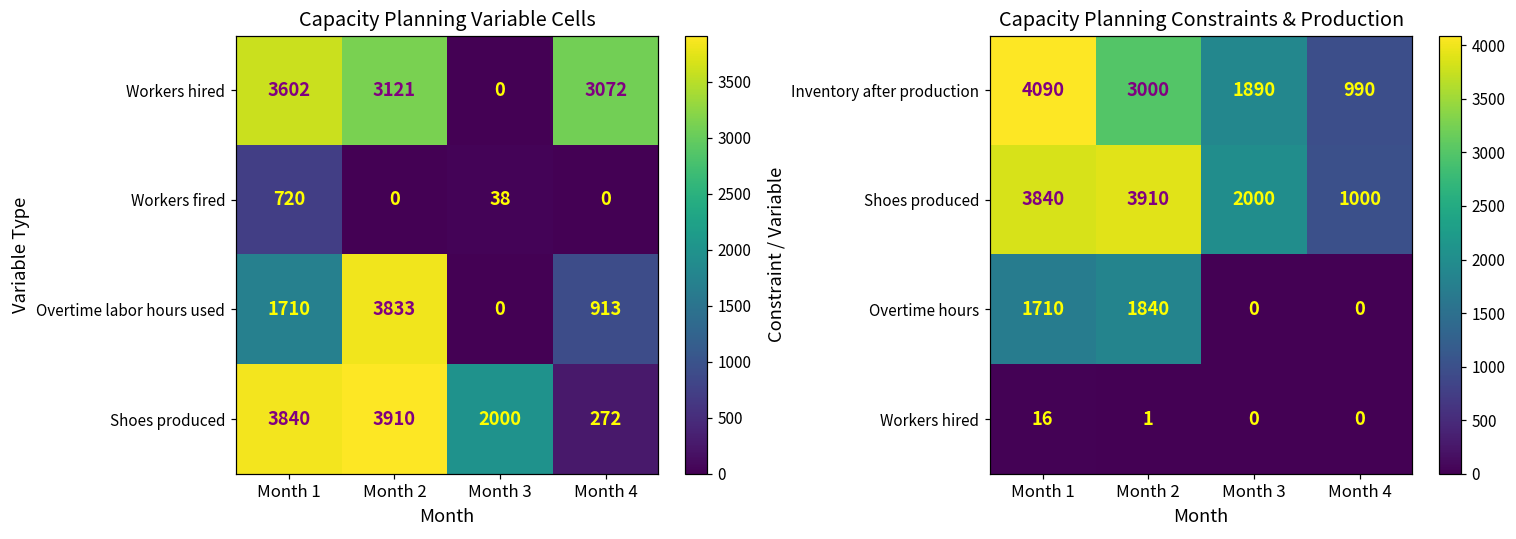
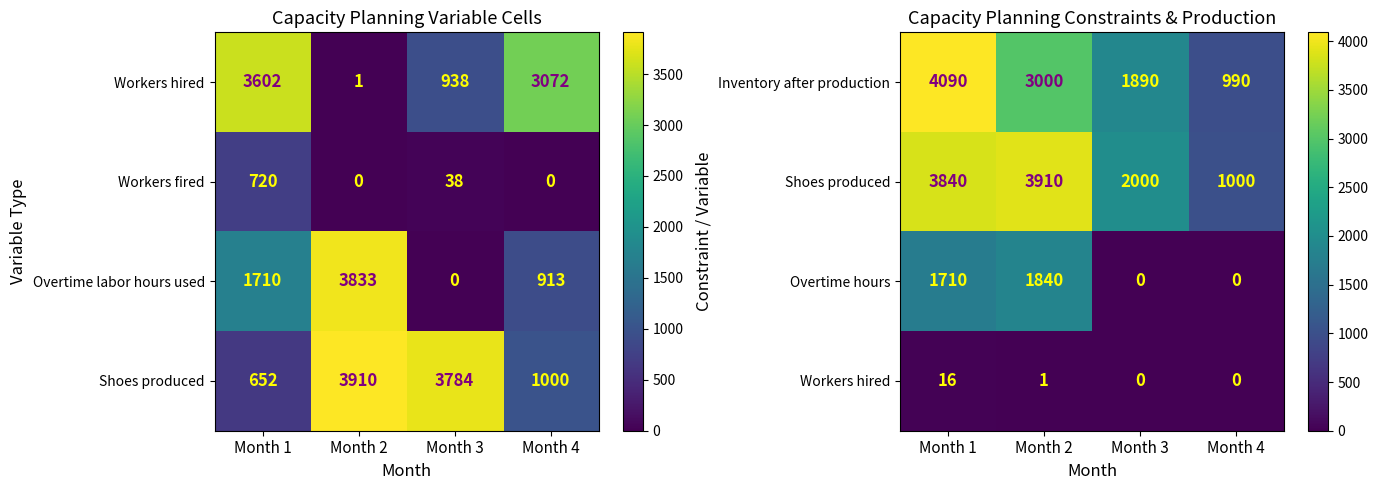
Capacity Planning Variable Cells, Workers hired, Month 2: 3121 -> 1
Capacity Planning Variable Cells, Workers hired, Month 3: 0 -> 938
Capacity Planning Variable Cells, Shoes produced, Month 1: 3840 -> 652
Capacity Planning Variable Cells, Shoes produced, Month 3: 2000 -> 3784
Capacity Planning Variable Cells, Shoes produced, Month 4: 272 -> 1000
